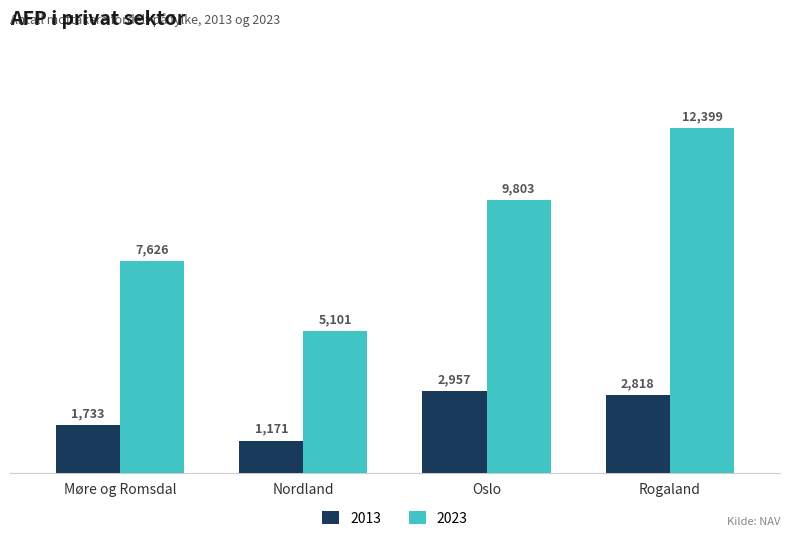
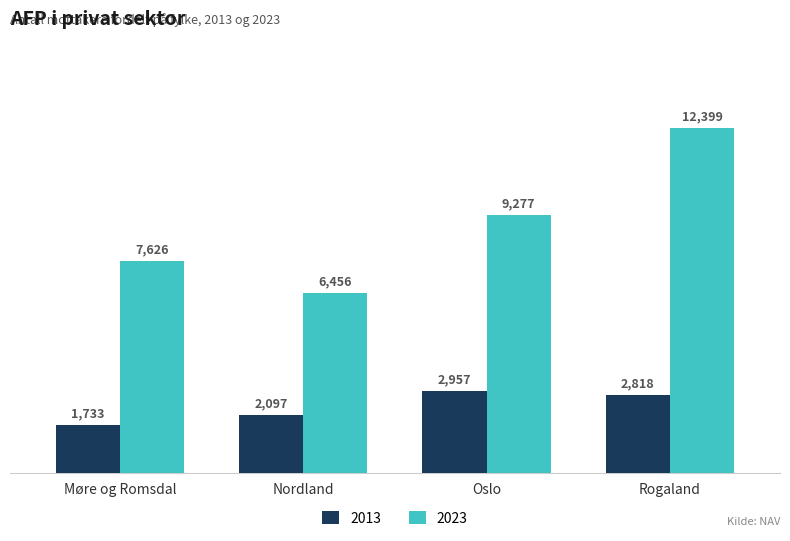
2013, Nordland: 1,171 -> 2,097
2023, Nordland: 5,101 -> 6,456
2023, Oslo: 9,803 -> 9,277
